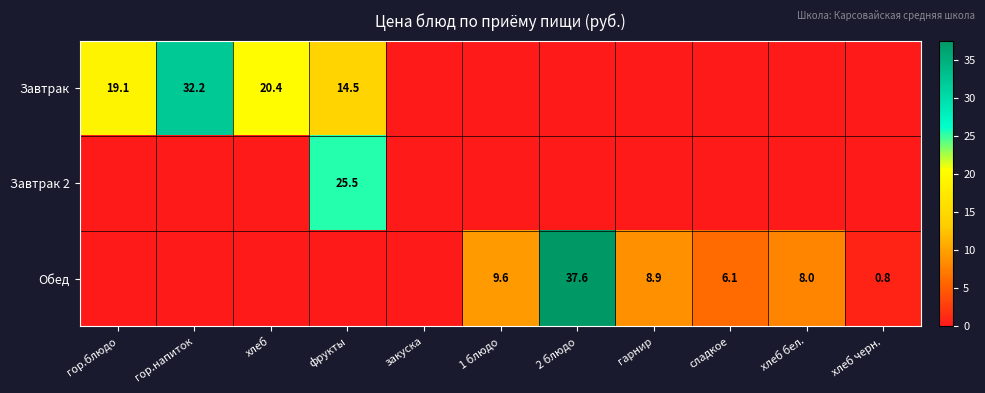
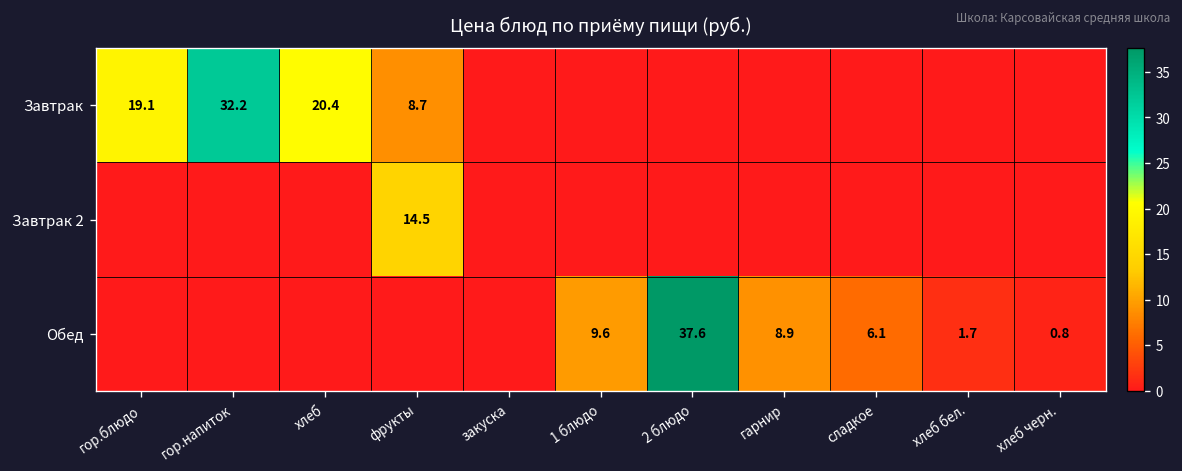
Завтрак, фрукты: 14.5 -> 8.7
Завтрак 2, фрукты: 25.5 -> 14.5
Обед, хлеб бел.: 8.0 -> 1.7
